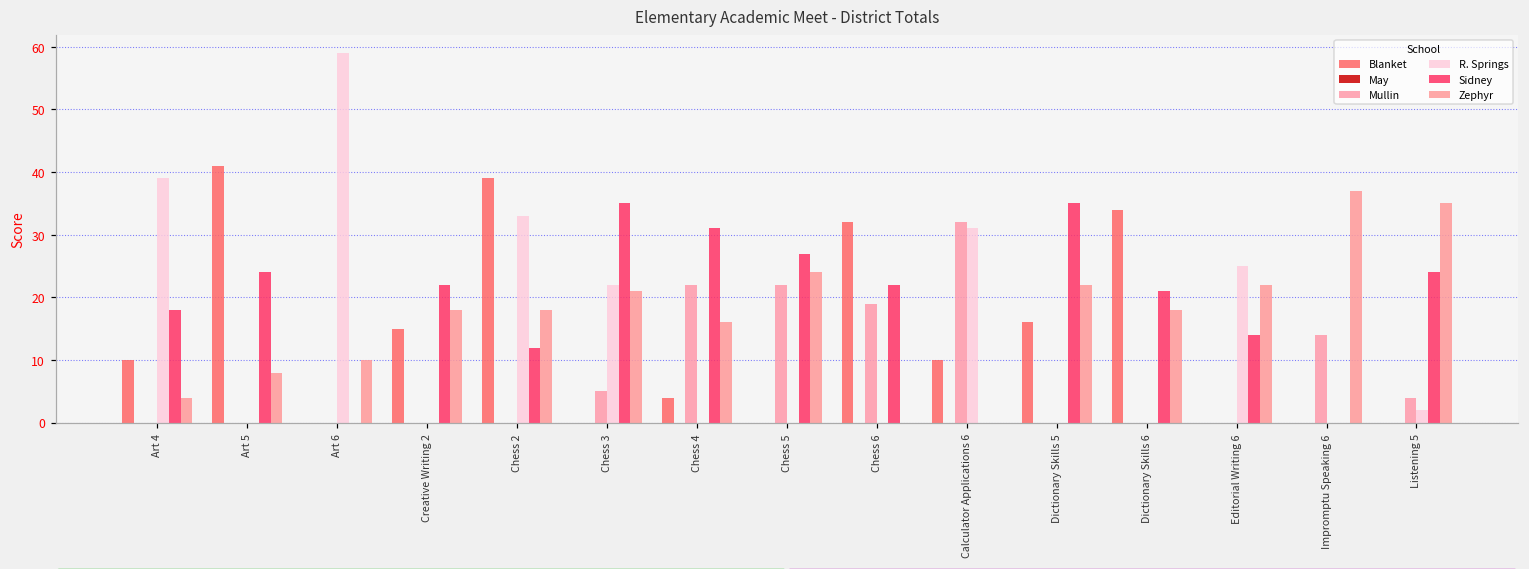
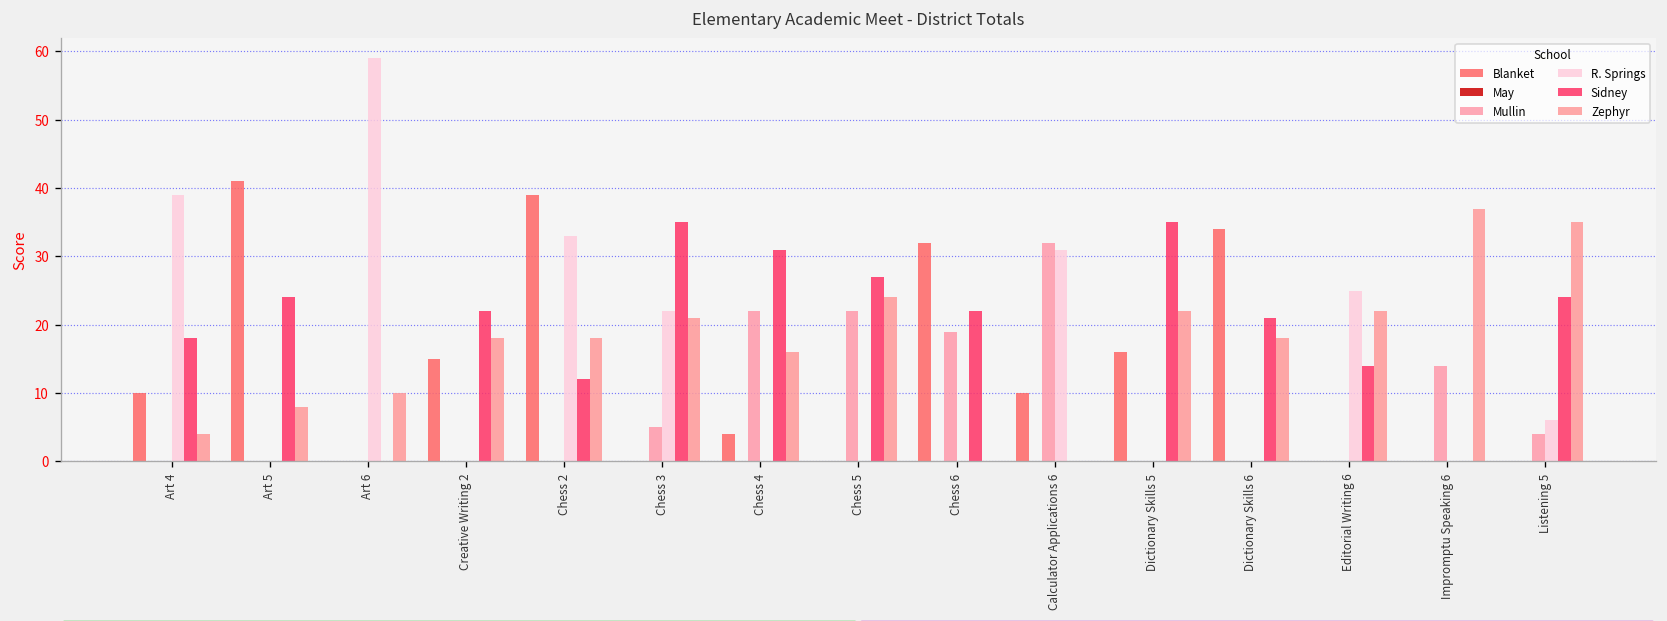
R. Springs, Listening 5: 2 -> 6
